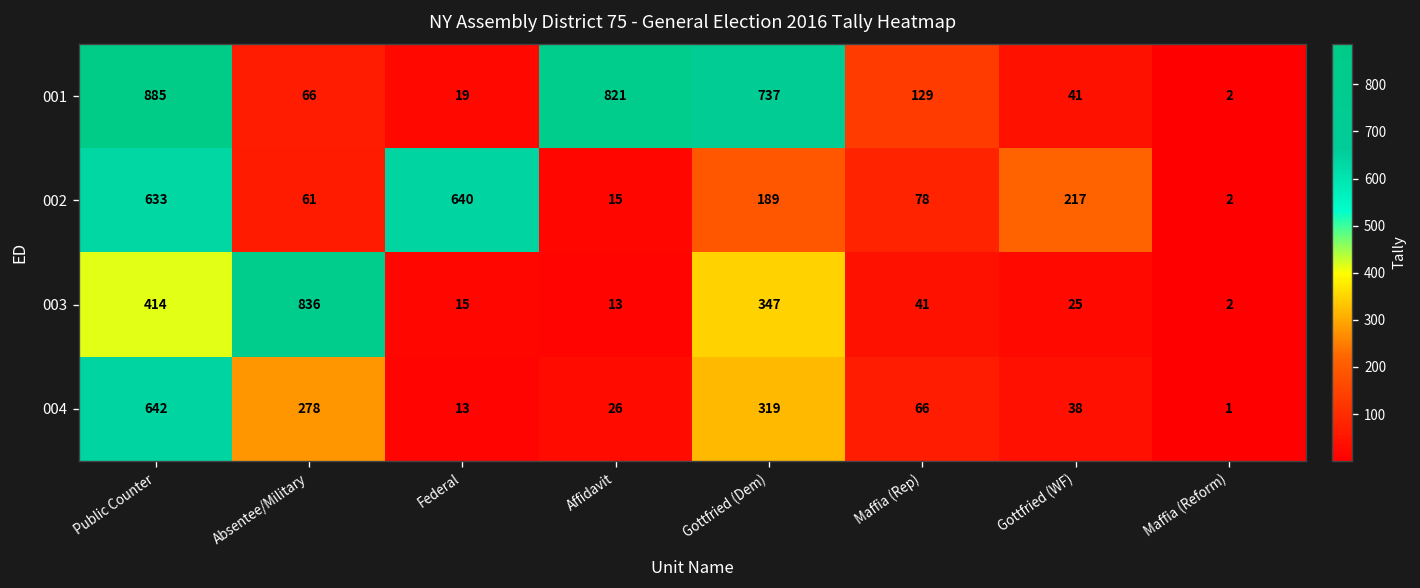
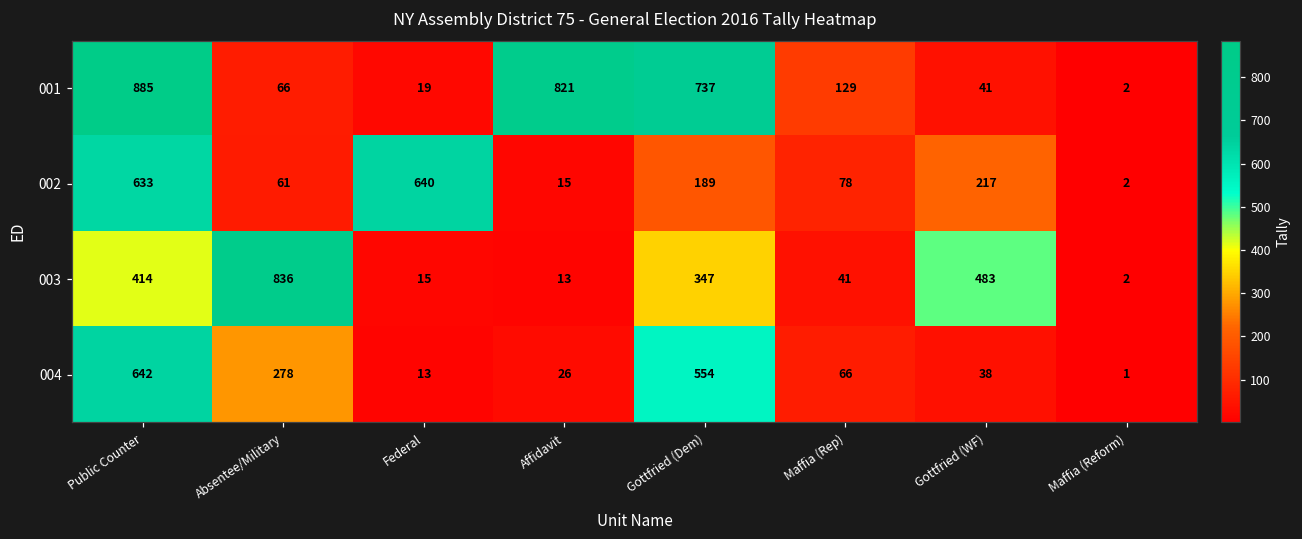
003, Gottfried (WF): 25 -> 483
004, Gottfried (Dem): 319 -> 554
